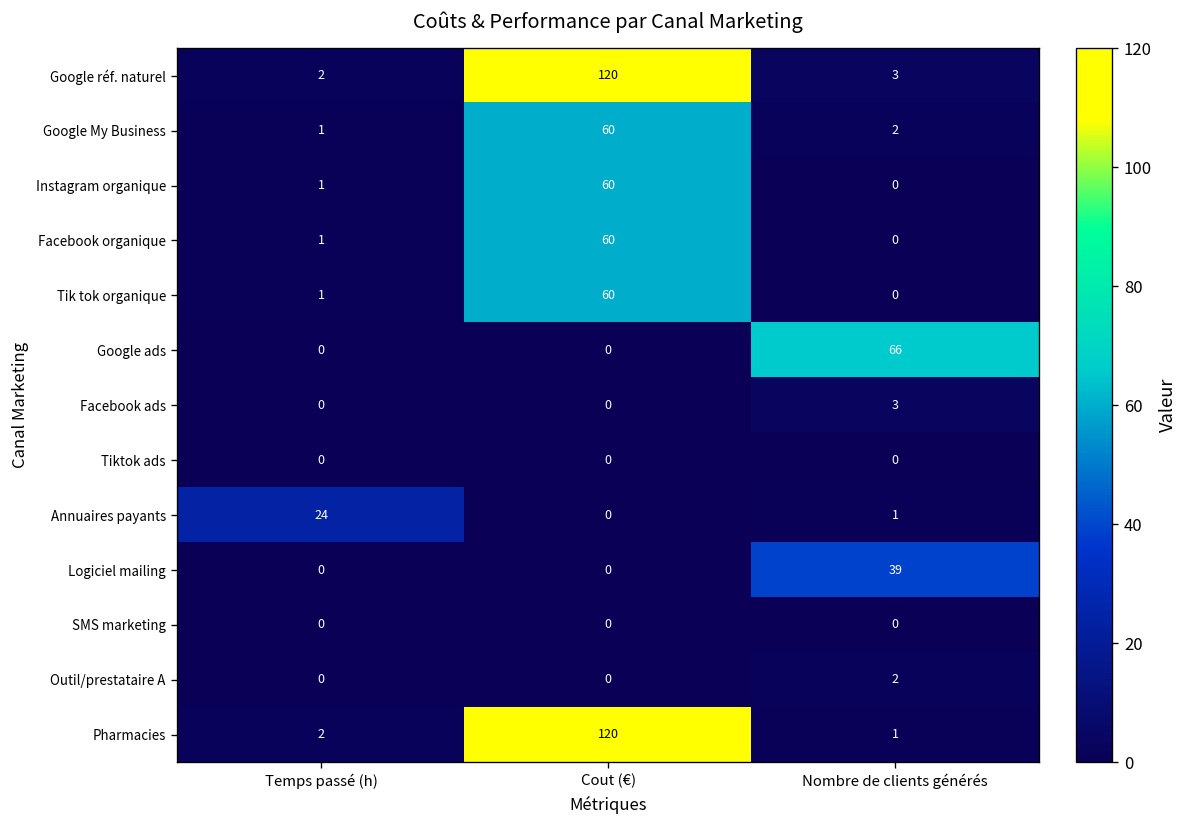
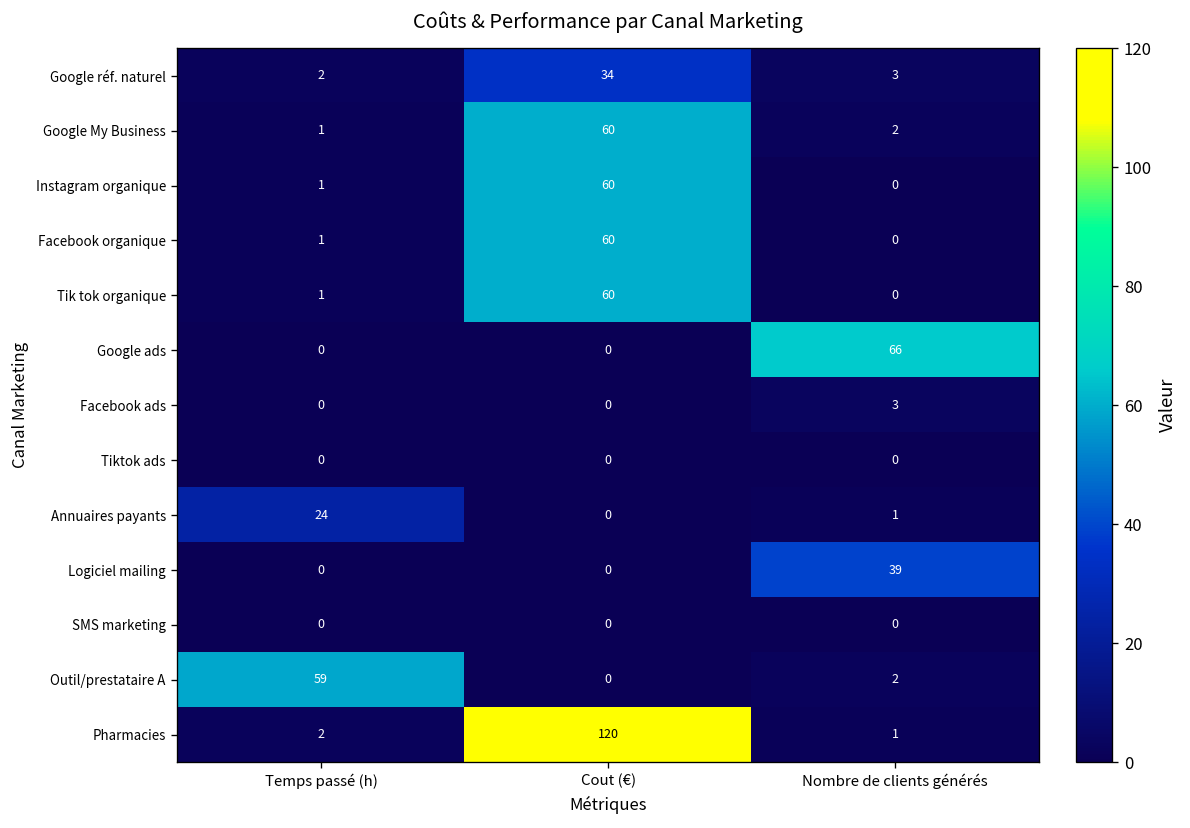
Google réf. naturel, Cout (€): 120 -> 34
Outil/prestataire A, Temps passé (h): 0 -> 59
